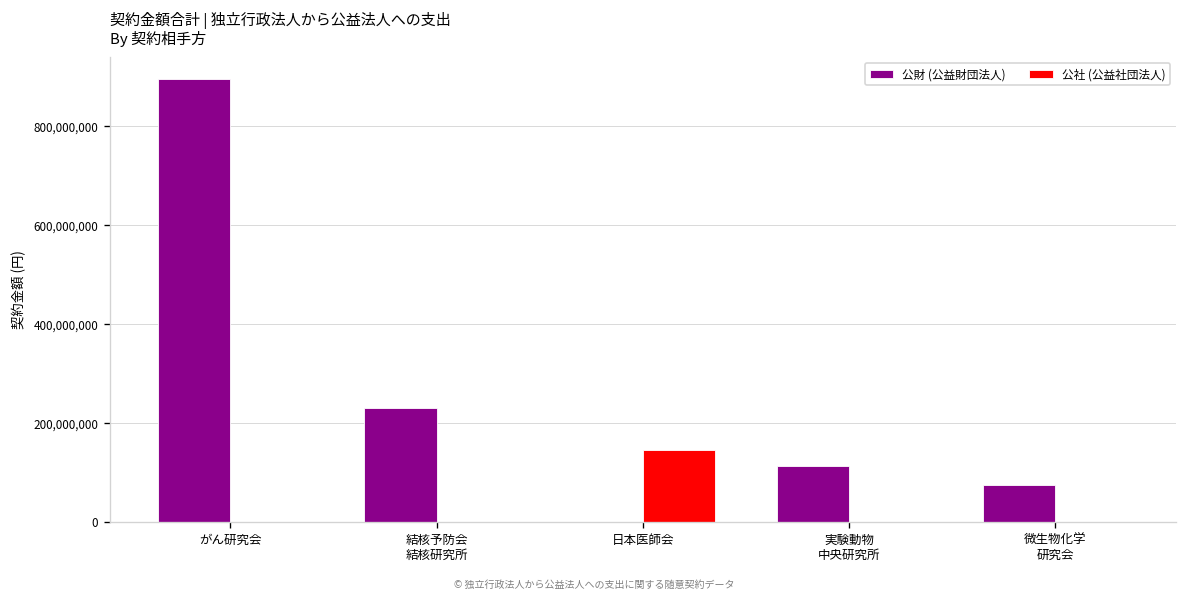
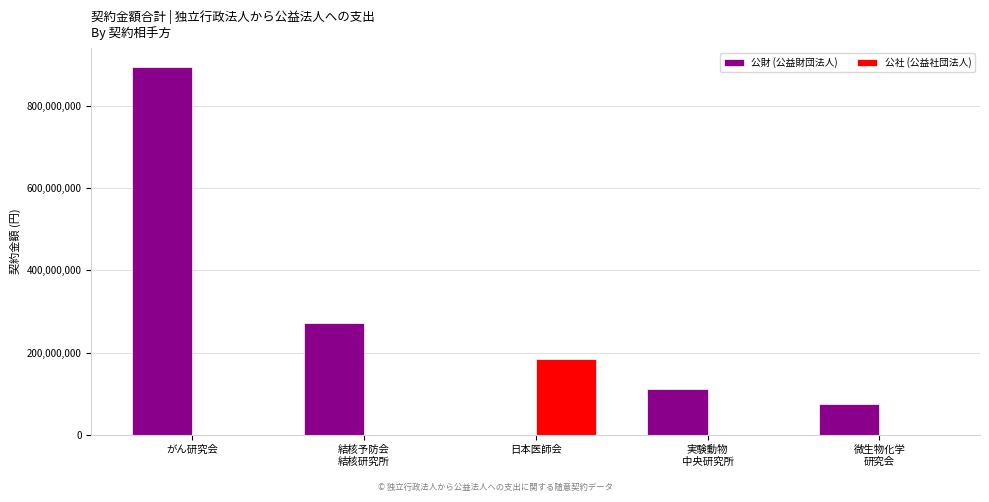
公財 (公益財団法人), 結核予防会 結核研究所: 230,000,000 -> 270,000,000
公社 (公益社団法人), 日本医師会: 150,000,000 -> 190,000,000
